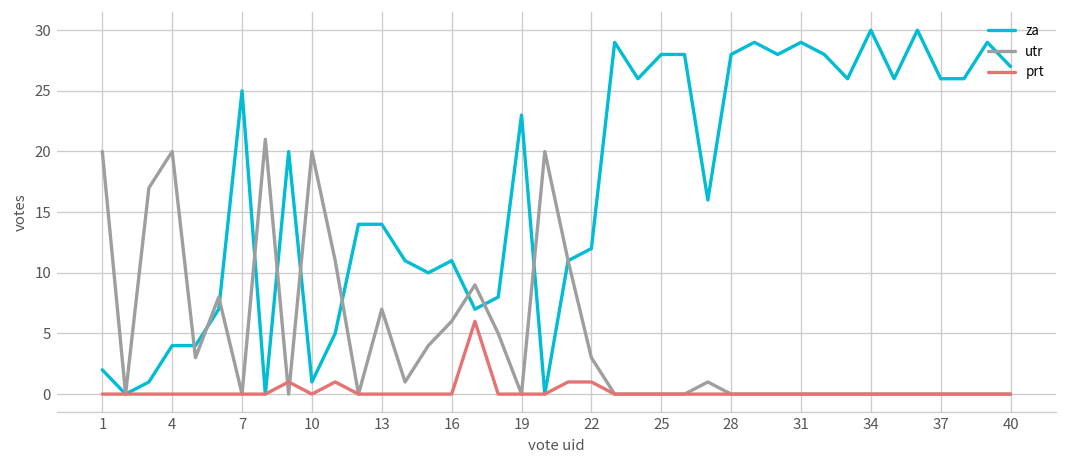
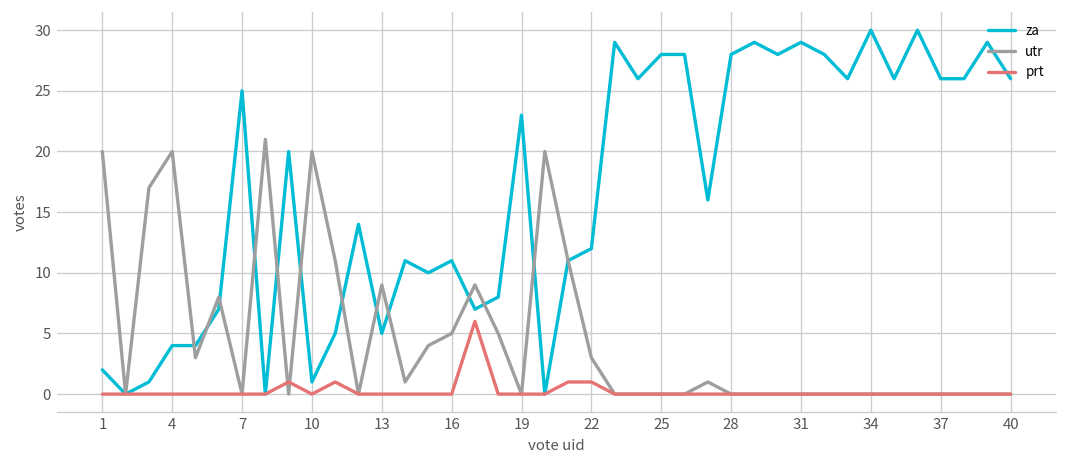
za, 13: 14 -> 5
utr, 13: 7 -> 9
utr, 16: 6 -> 5
za, 40: 27 -> 26
